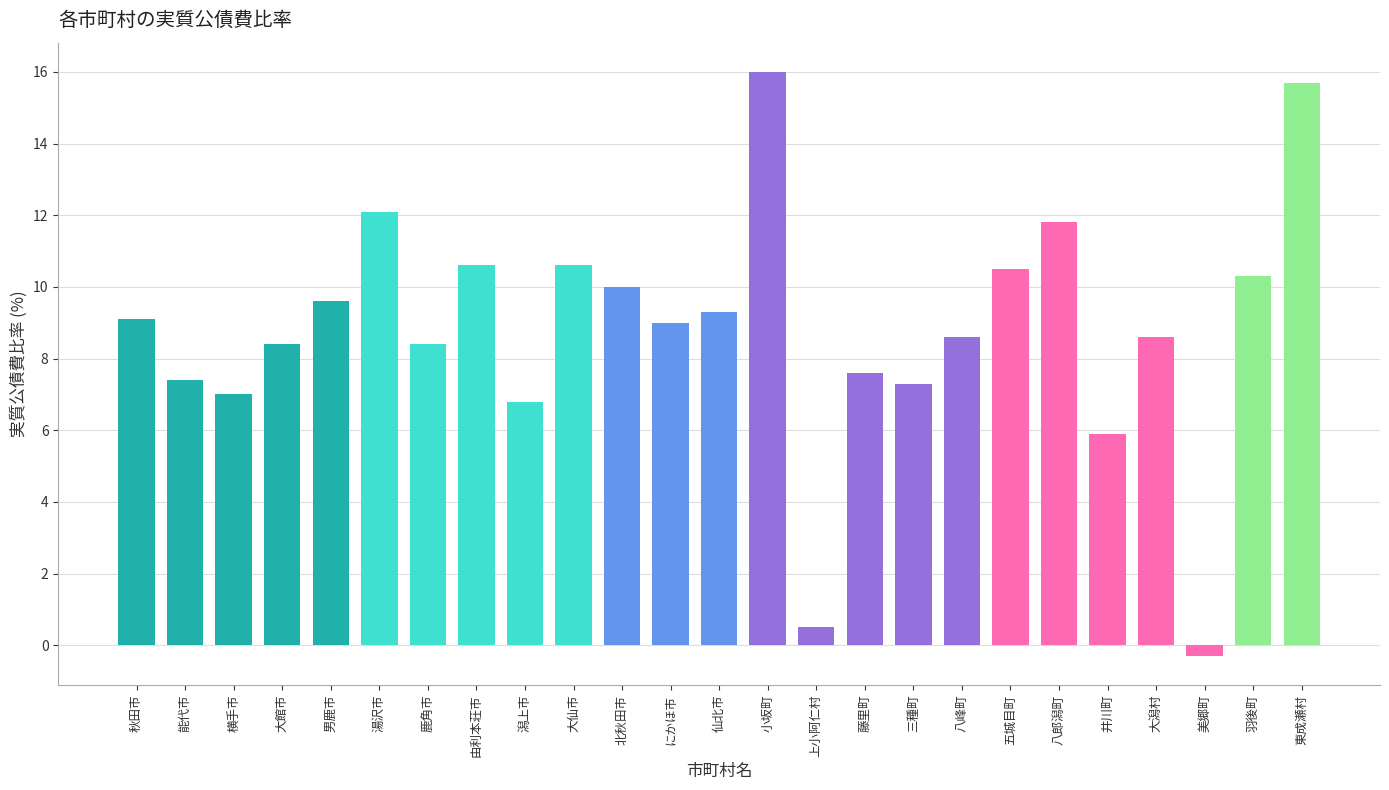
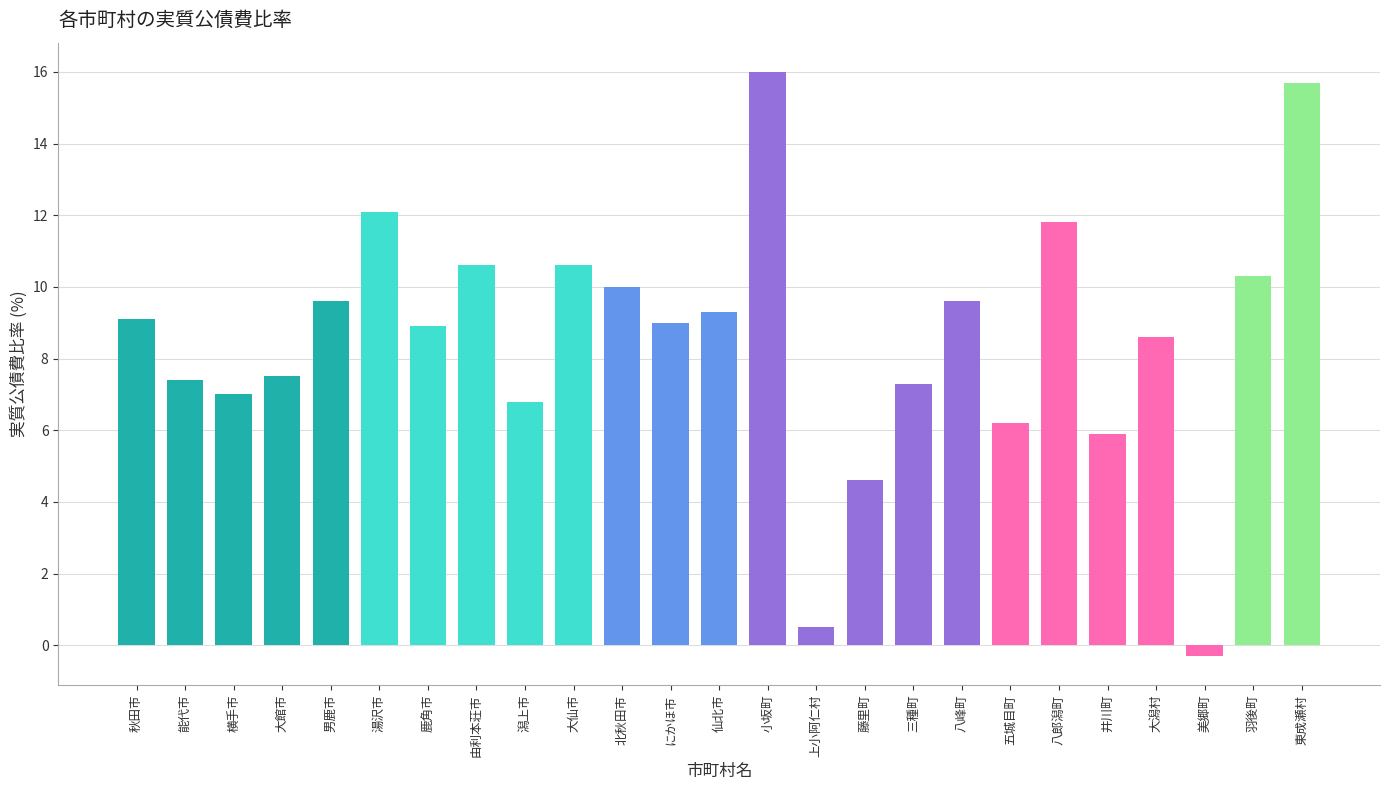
大館市: 8.4 -> 7.5
鹿角市: 8.4 -> 8.9
藤里町: 7.6 -> 4.6
八峰町: 8.6 -> 9.6
五城目町: 10.5 -> 6.2
